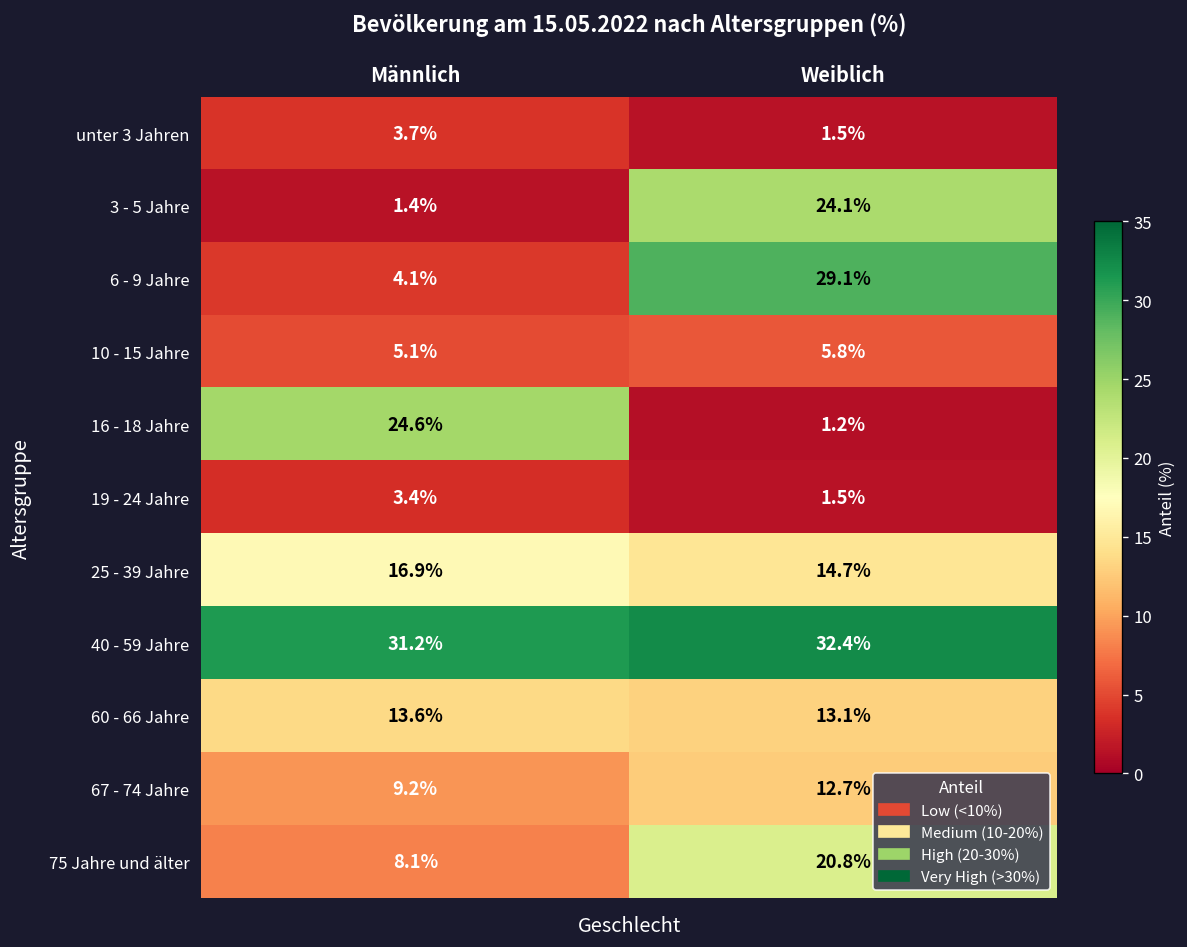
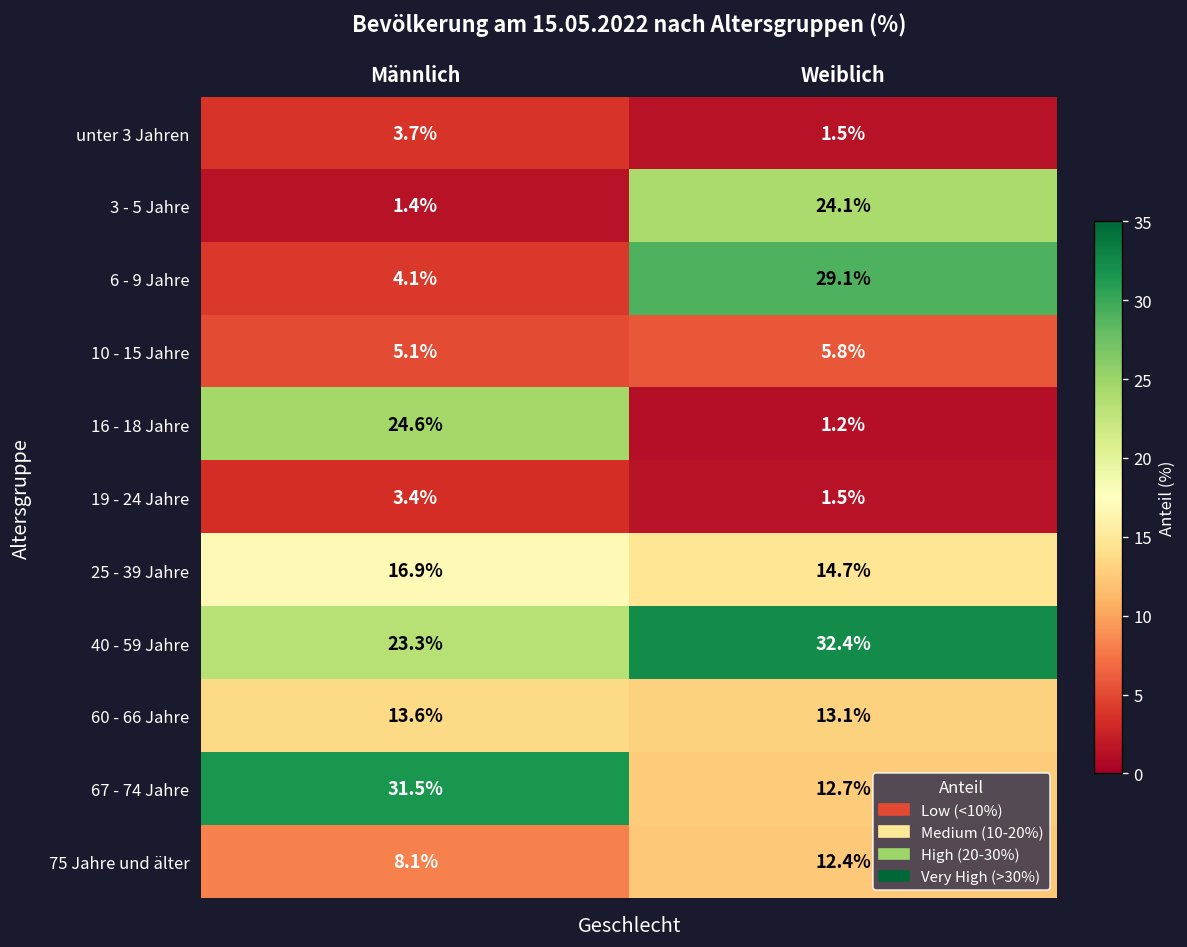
40 - 59 Jahre, Männlich: 31.2% -> 23.3%
67 - 74 Jahre, Männlich: 9.2% -> 31.5%
75 Jahre und älter, Weiblich: 20.8% -> 12.4%
